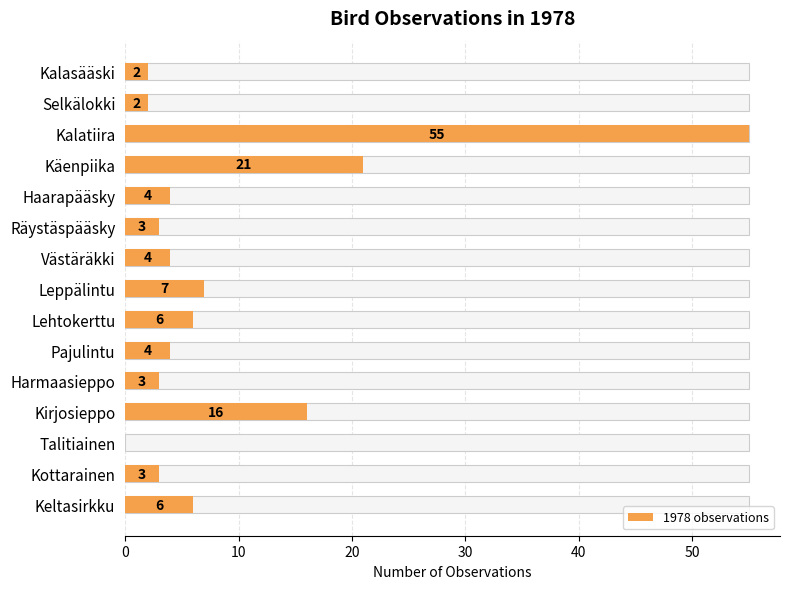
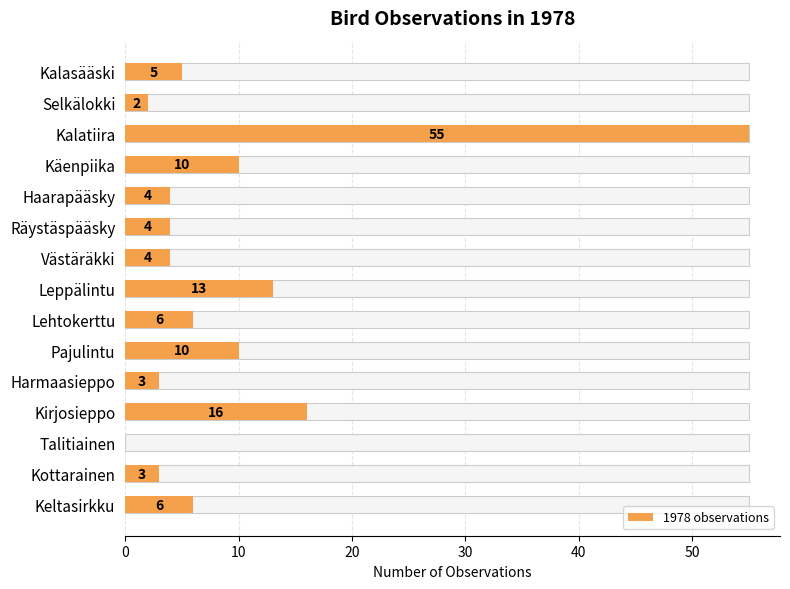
1978 observations, Kalasääski: 2 -> 5
1978 observations, Käenpiika: 21 -> 10
1978 observations, Räystäspääsky: 3 -> 4
1978 observations, Leppälintu: 7 -> 13
1978 observations, Pajulintu: 4 -> 10
